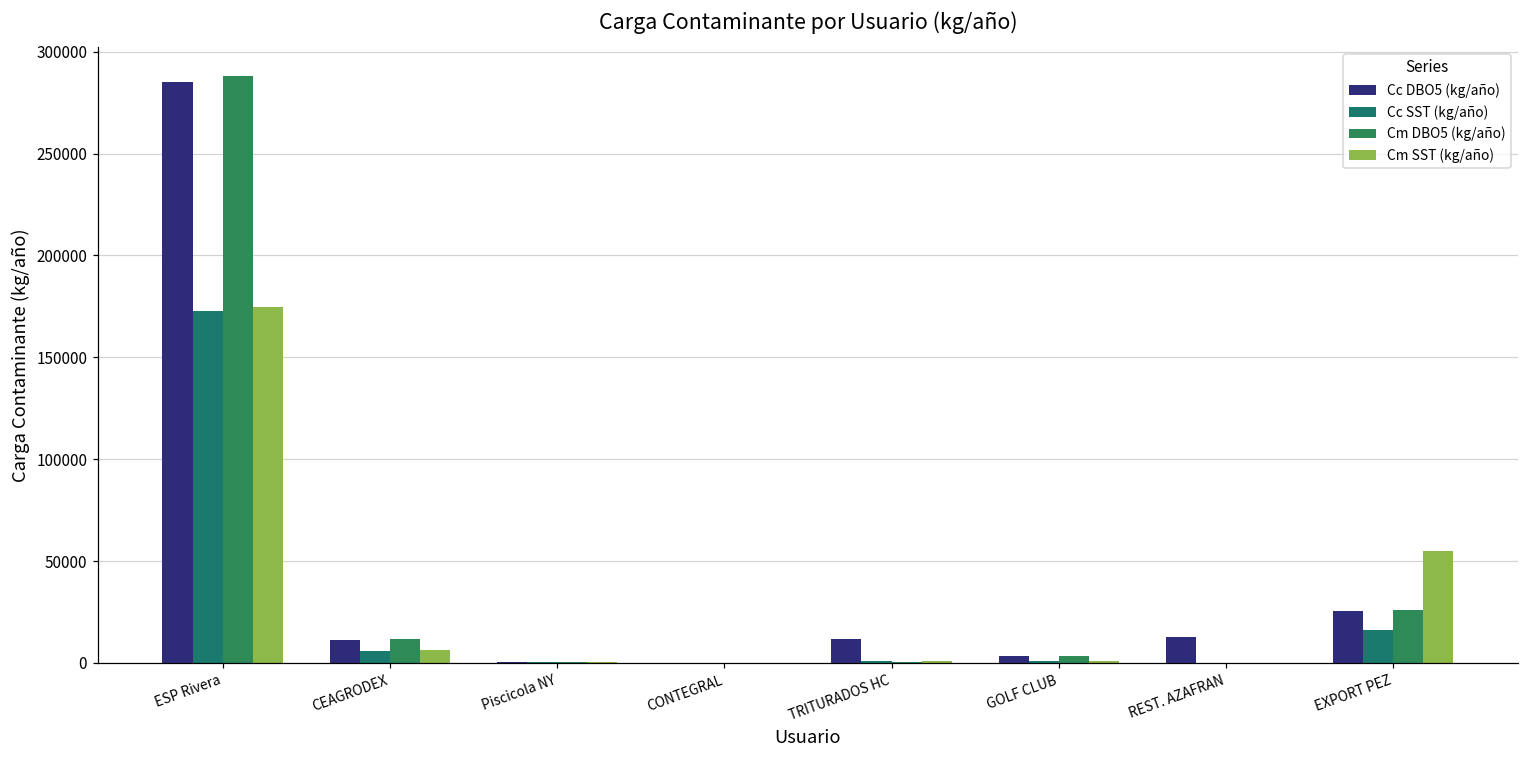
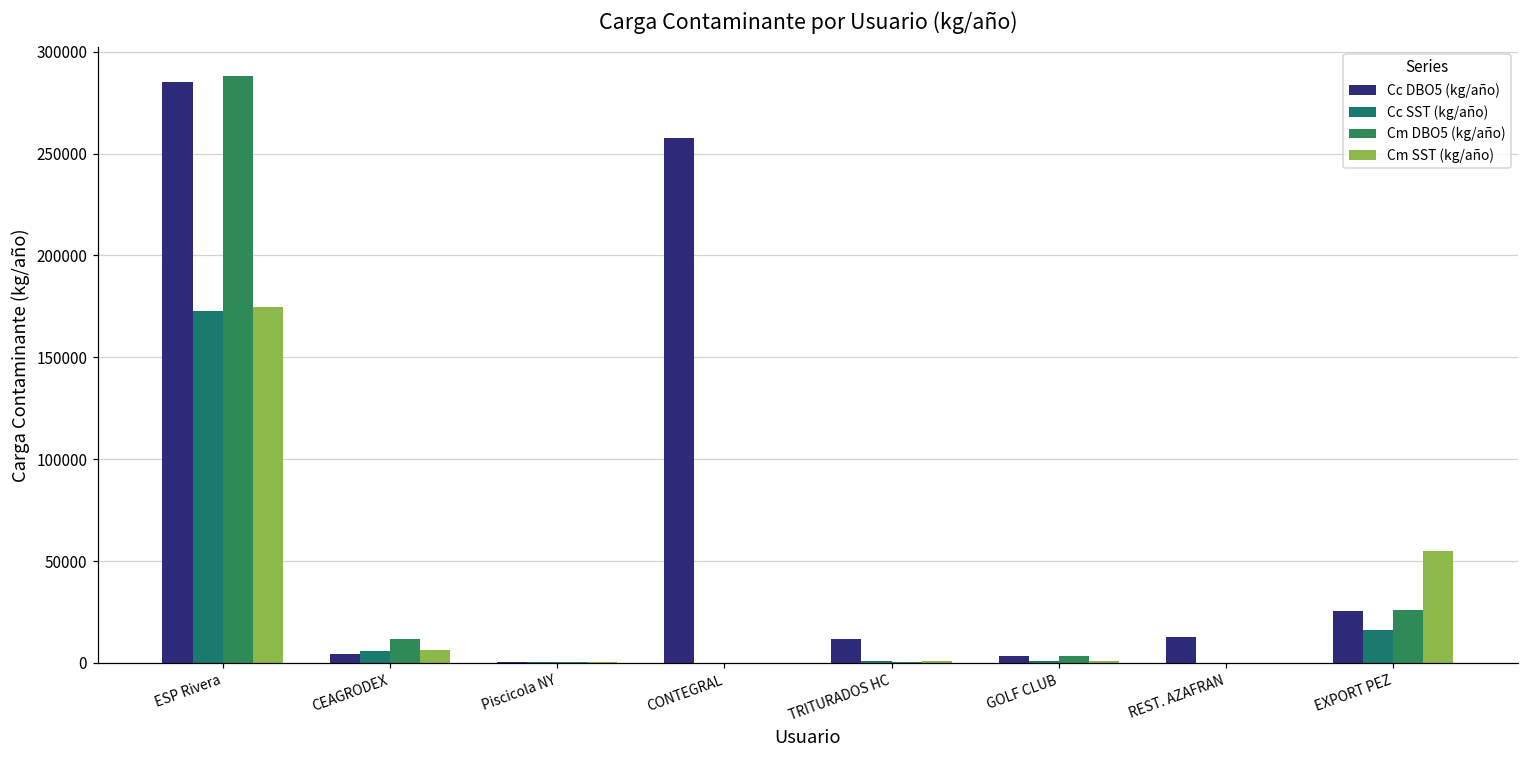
Cc DBO5 (kg/año), CEAGRODEX: 11000 -> 4000
Cc DBO5 (kg/año), CONTEGRAL: 0 -> 258000
